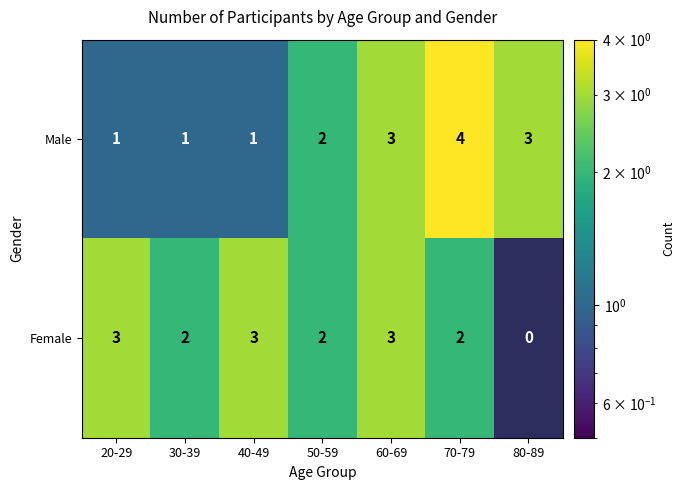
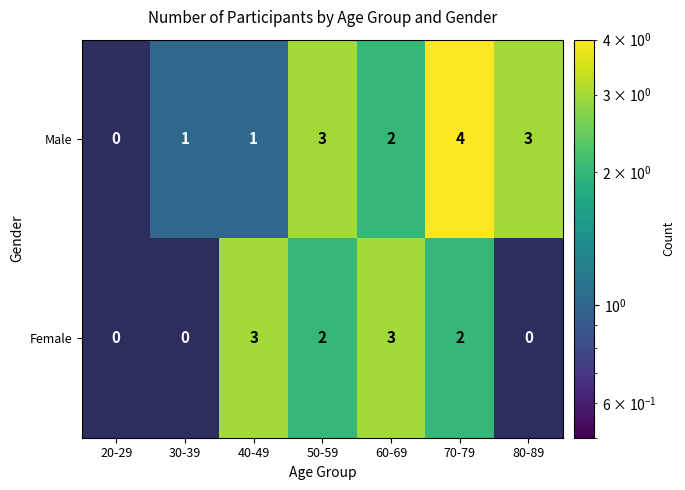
Male, 20-29: 1 -> 0
Male, 50-59: 2 -> 3
Male, 60-69: 3 -> 2
Female, 20-29: 3 -> 0
Female, 30-39: 2 -> 0
